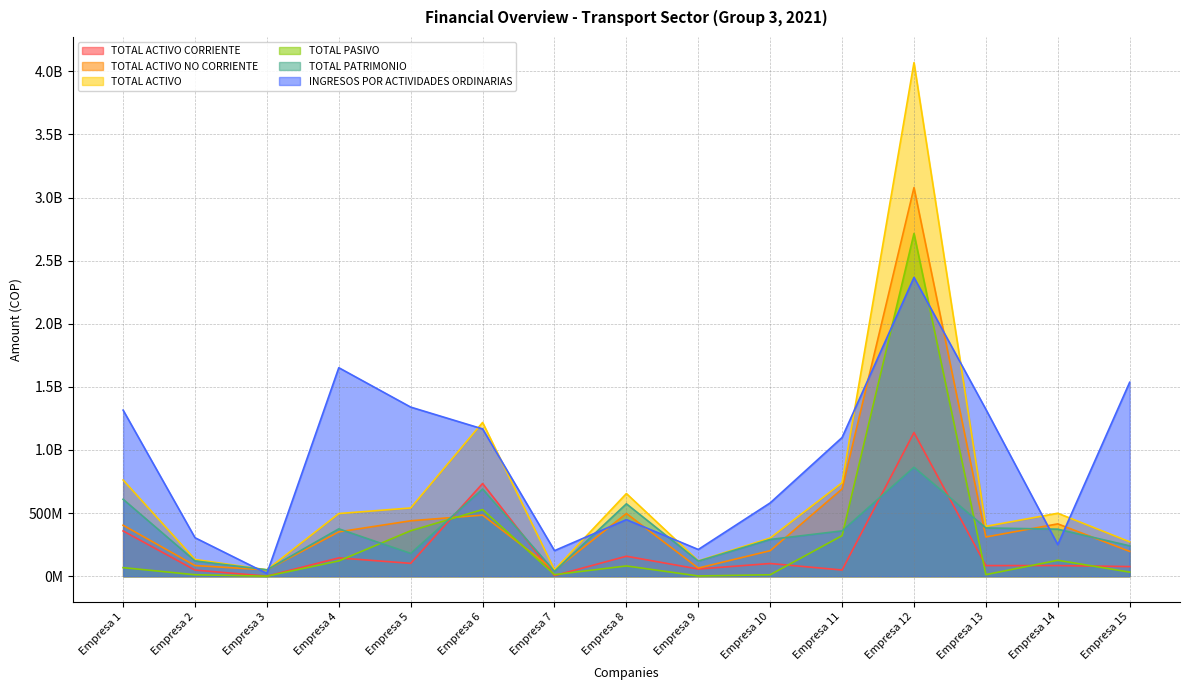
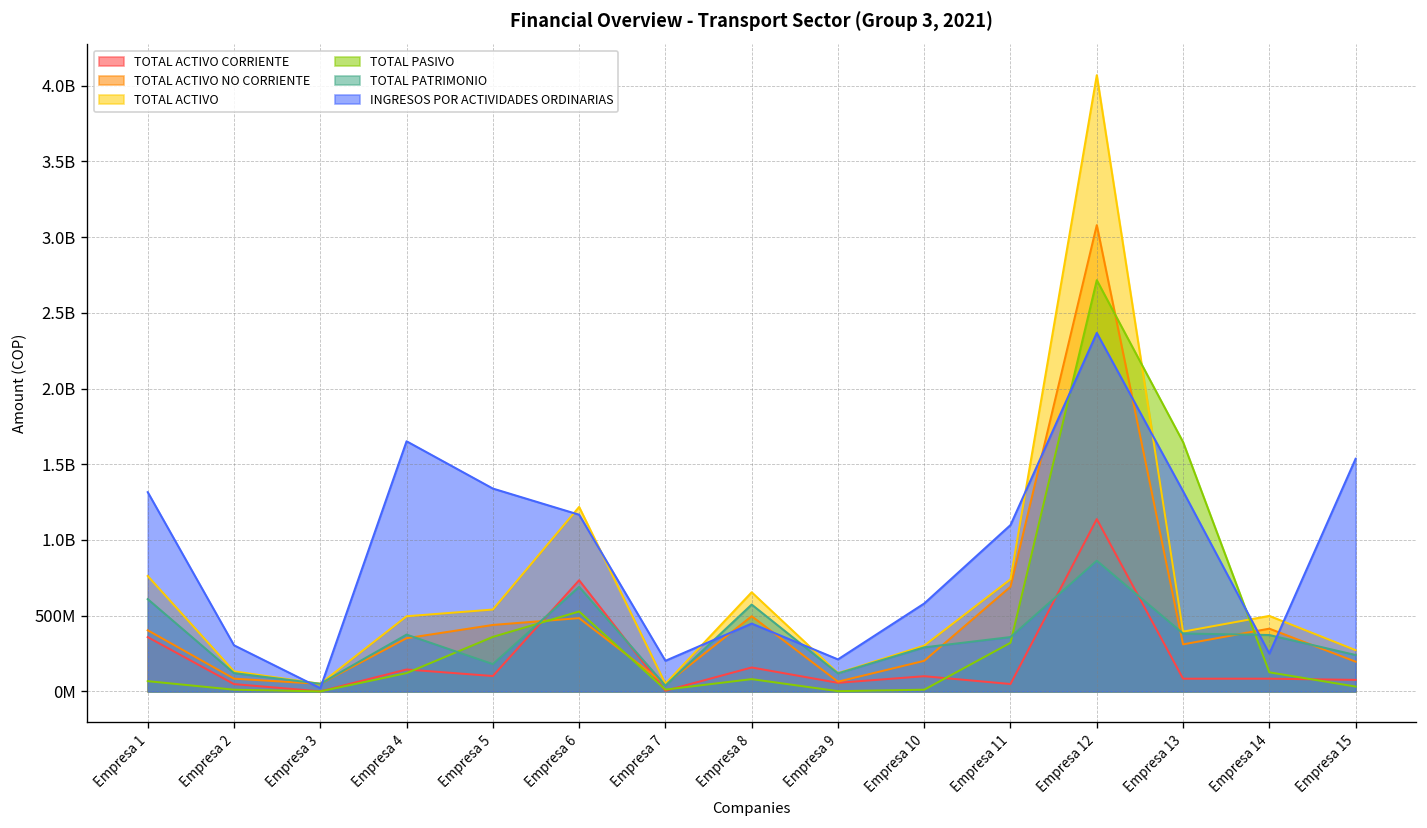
TOTAL PASIVO, Empresa 13: 10000000 -> 1650000000
